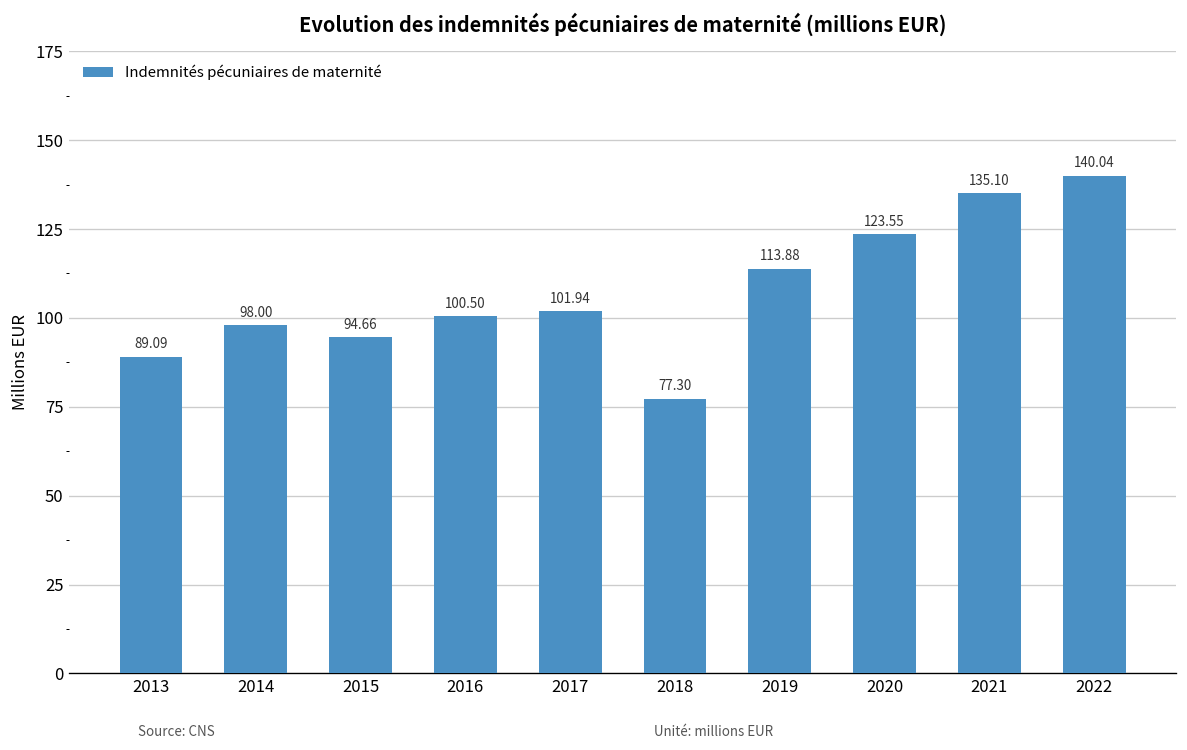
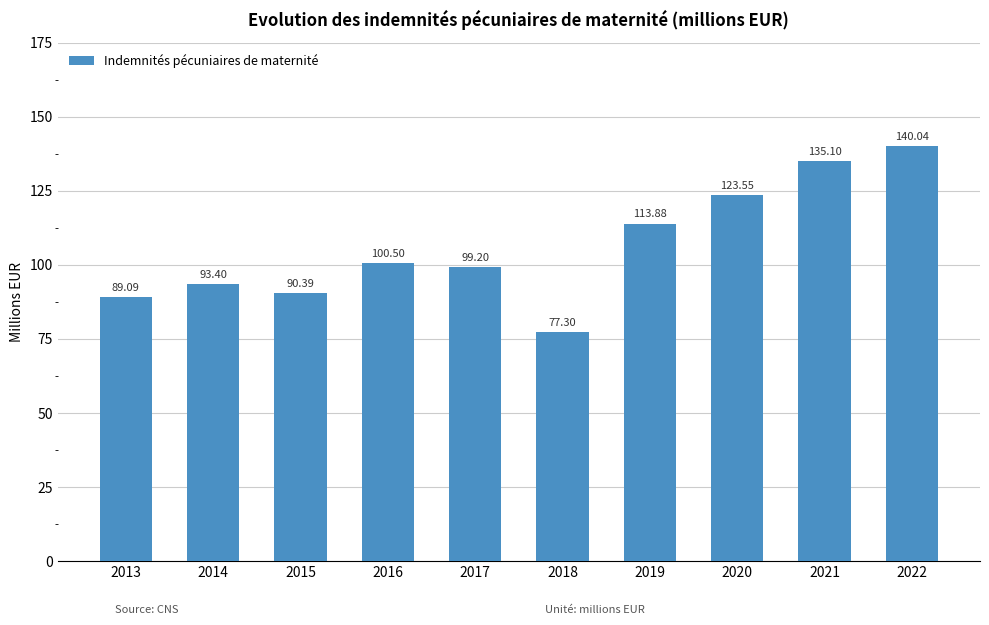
2014: 98.00 -> 93.40
2015: 94.66 -> 90.39
2017: 101.94 -> 99.20
